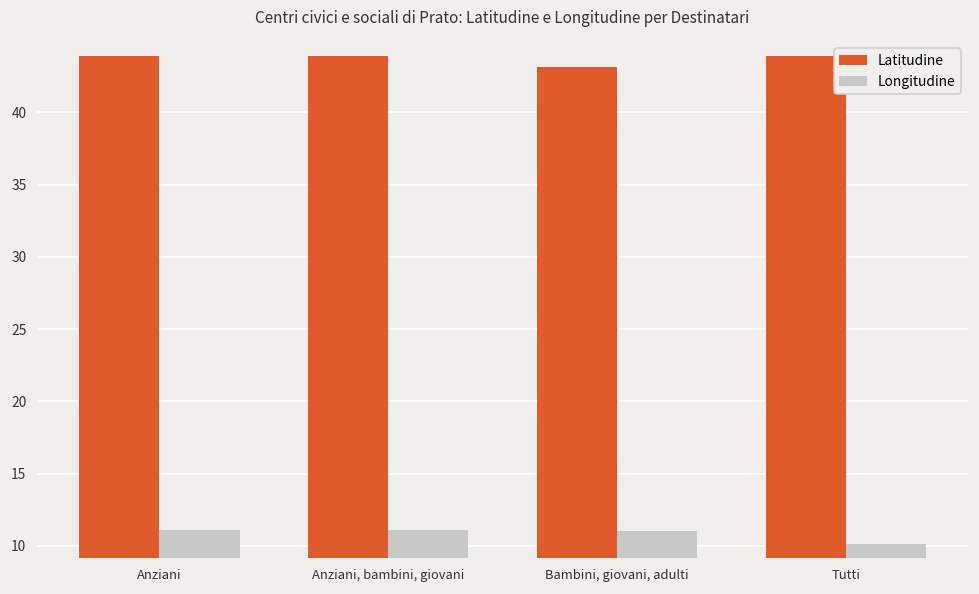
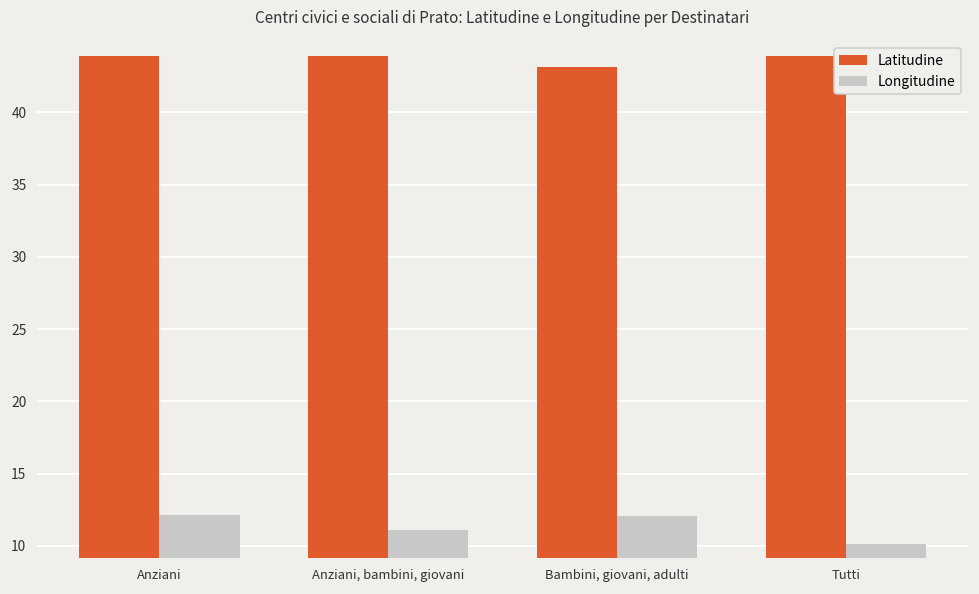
Longitudine, Anziani: 11.1 -> 12.1
Longitudine, Bambini, giovani, adulti: 11.0 -> 12.1
